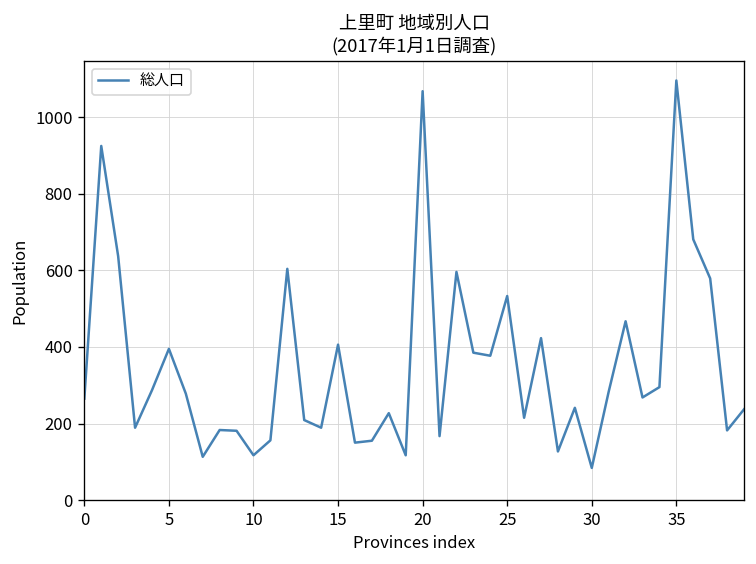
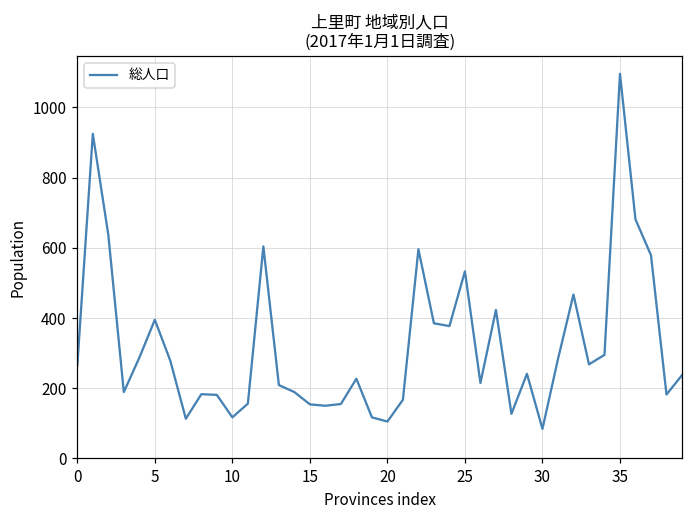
15: 410 -> 150
20: 1070 -> 110
